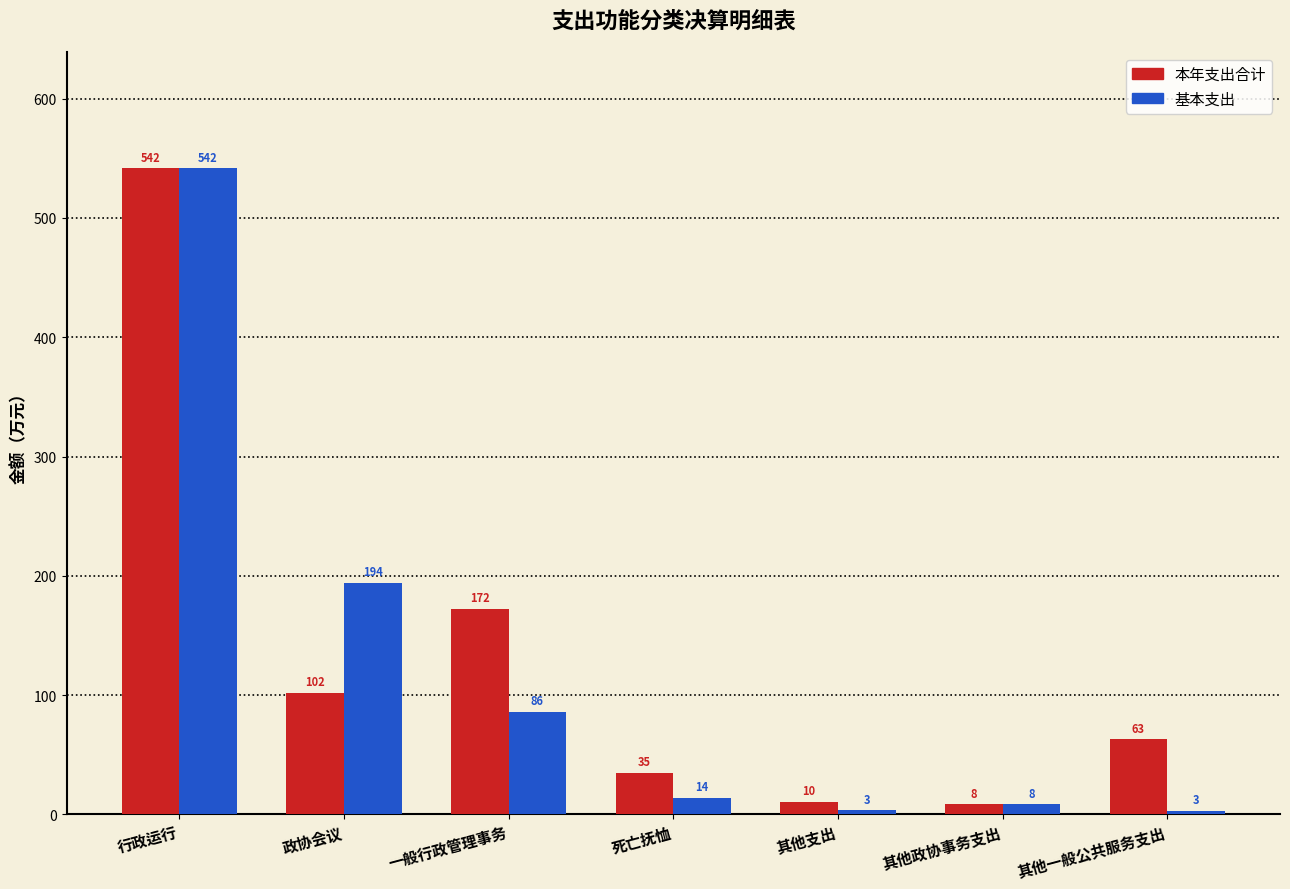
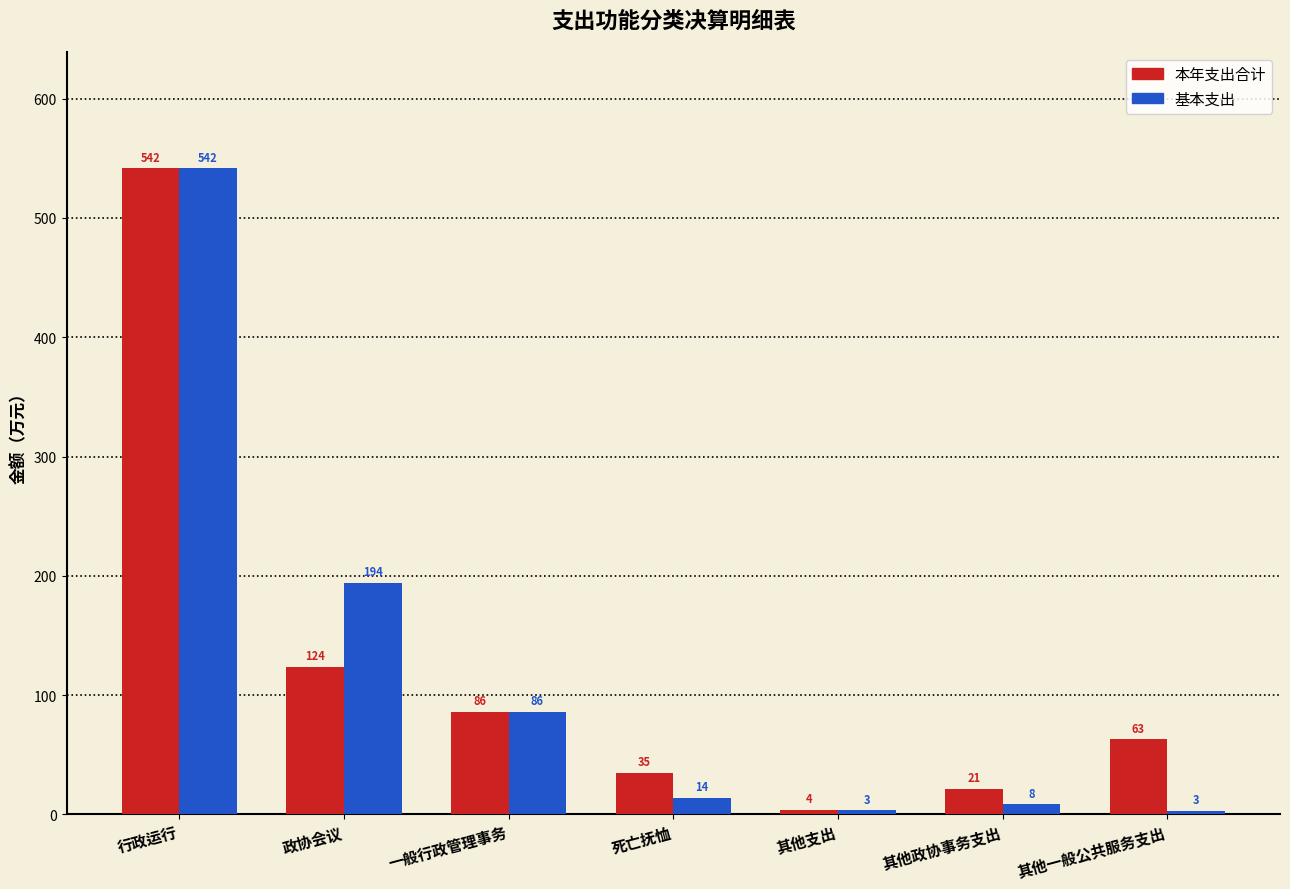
本年支出合计, 政协会议: 102 -> 124
本年支出合计, 一般行政管理事务: 172 -> 86
本年支出合计, 其他支出: 10 -> 4
本年支出合计, 其他政协事务支出: 8 -> 21
